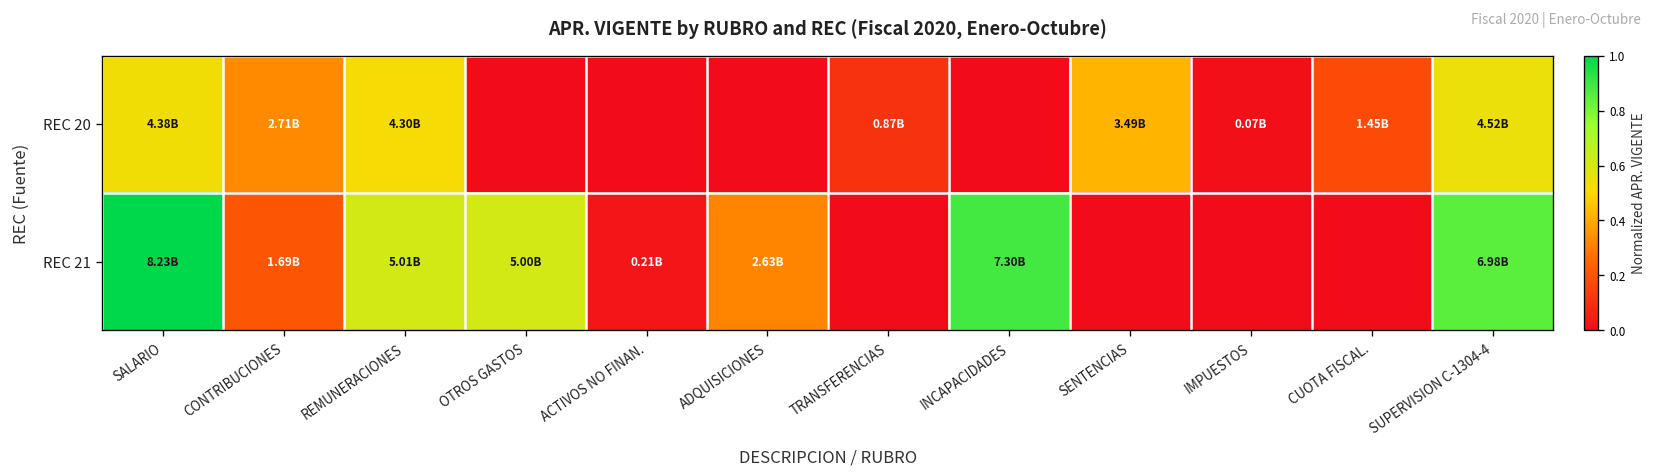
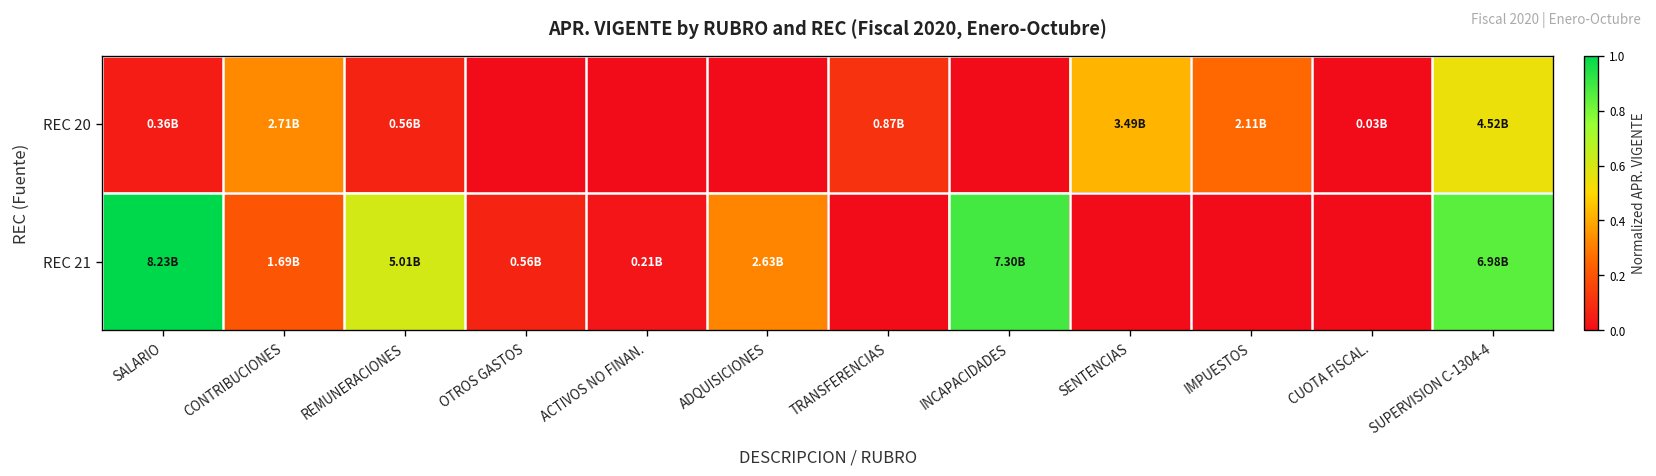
REC 20, SALARIO: 4.38B -> 0.36B
REC 20, REMUNERACIONES: 4.30B -> 0.56B
REC 20, IMPUESTOS: 0.07B -> 2.11B
REC 20, CUOTA FISCAL.: 1.45B -> 0.03B
REC 21, OTROS GASTOS: 5.00B -> 0.56B
